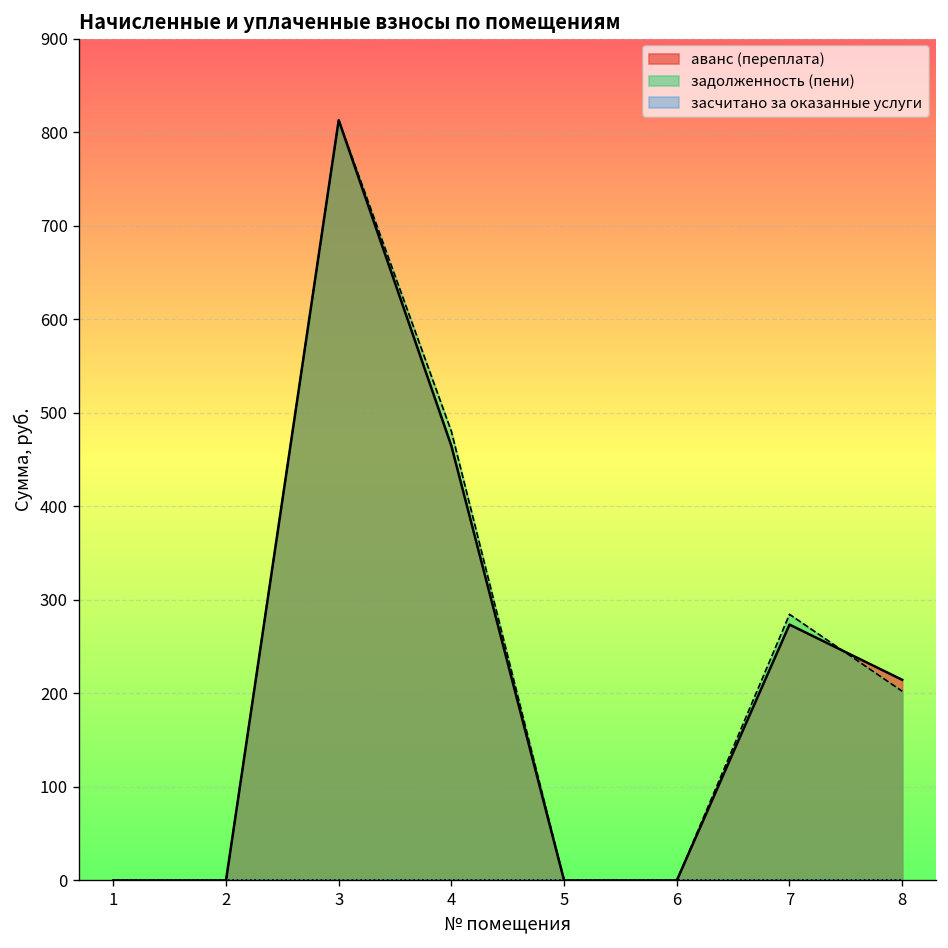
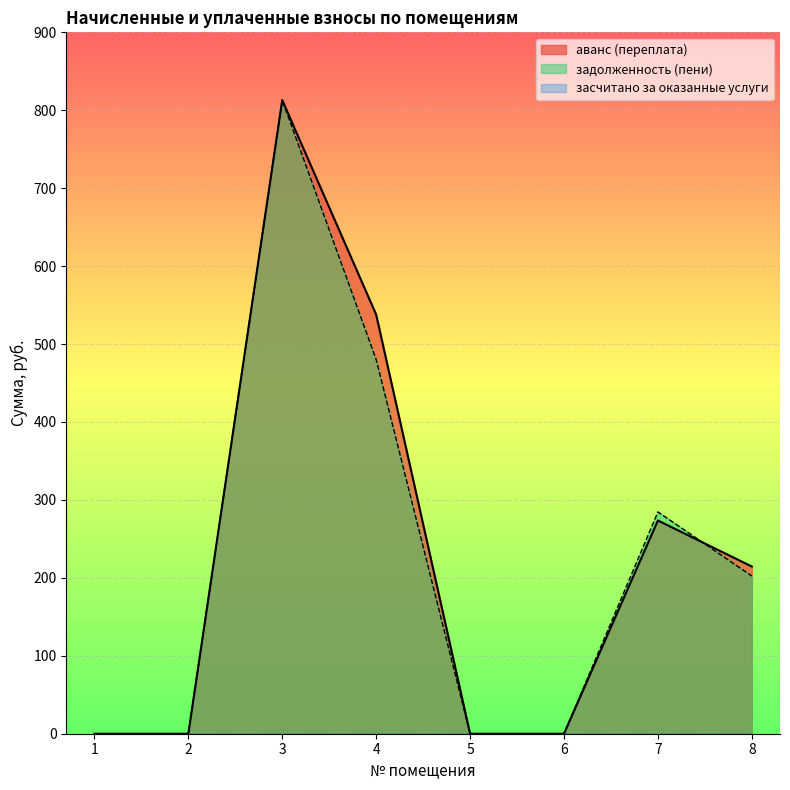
аванс (переплата), 4: 460 -> 540
